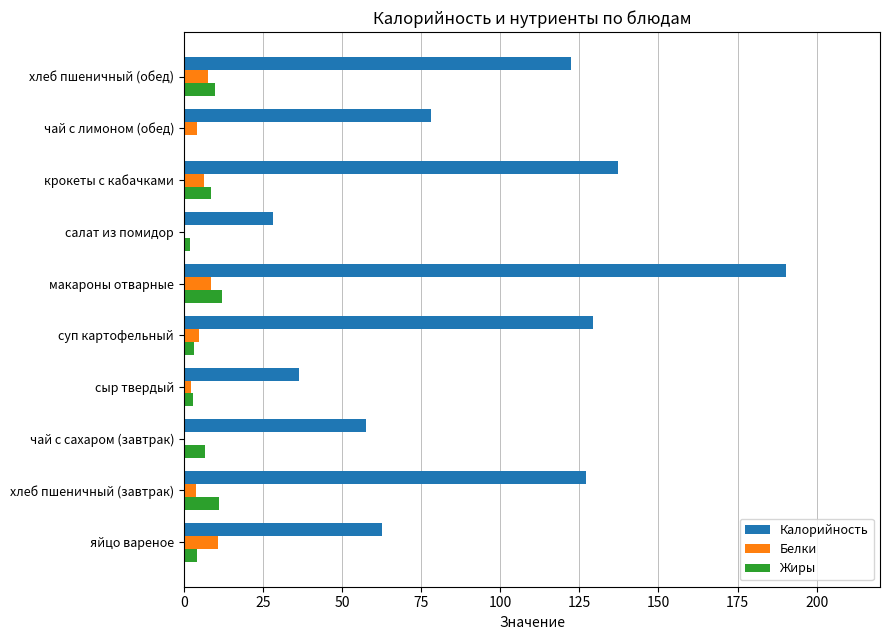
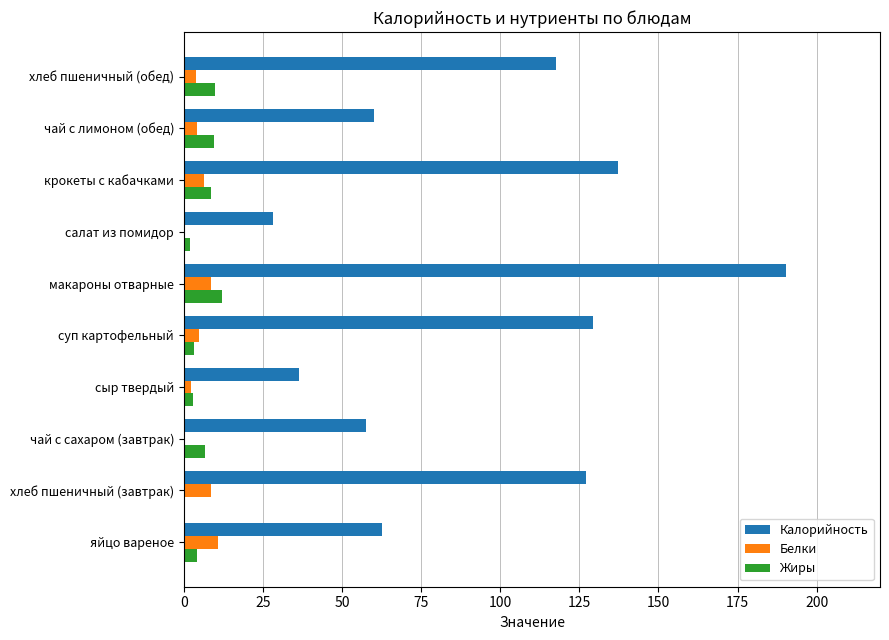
Калорийность, хлеб пшеничный (обед): 123 -> 118
Белки, хлеб пшеничный (обед): 8 -> 4
Калорийность, чай с лимоном (обед): 78 -> 60
Жиры, чай с лимоном (обед): 0 -> 10
Белки, хлеб пшеничный (завтрак): 4 -> 9
Жиры, хлеб пшеничный (завтрак): 11 -> 0
